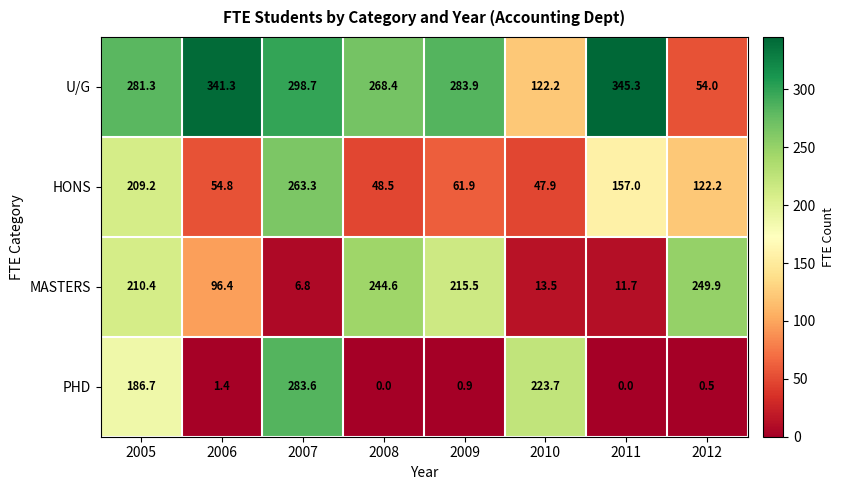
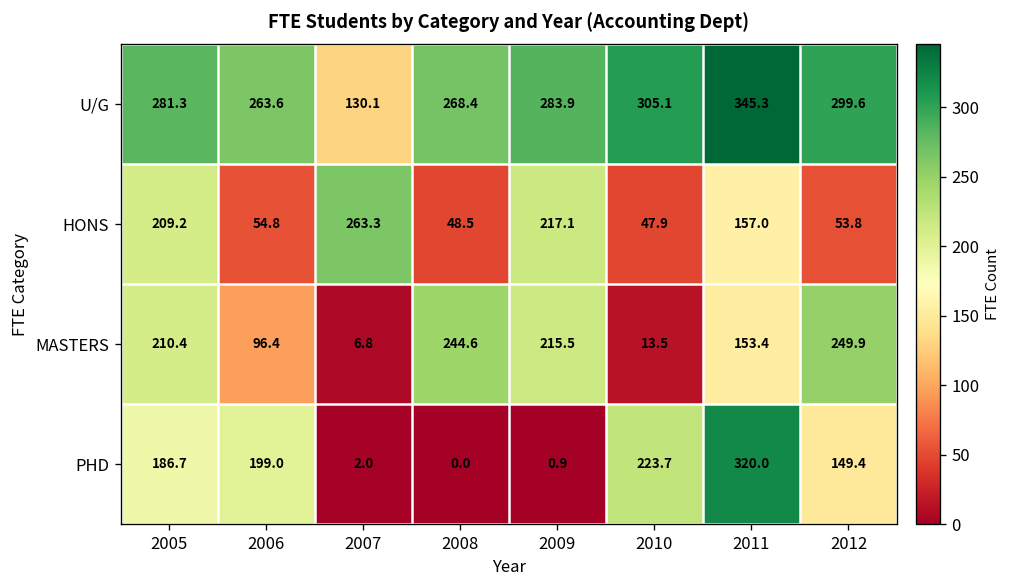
U/G, 2006: 341.3 -> 263.6
U/G, 2007: 298.7 -> 130.1
U/G, 2010: 122.2 -> 305.1
U/G, 2012: 54.0 -> 299.6
HONS, 2009: 61.9 -> 217.1
HONS, 2012: 122.2 -> 53.8
MASTERS, 2011: 11.7 -> 153.4
PHD, 2006: 1.4 -> 199.0
PHD, 2007: 283.6 -> 2.0
PHD, 2011: 0.0 -> 320.0
PHD, 2012: 0.5 -> 149.4
